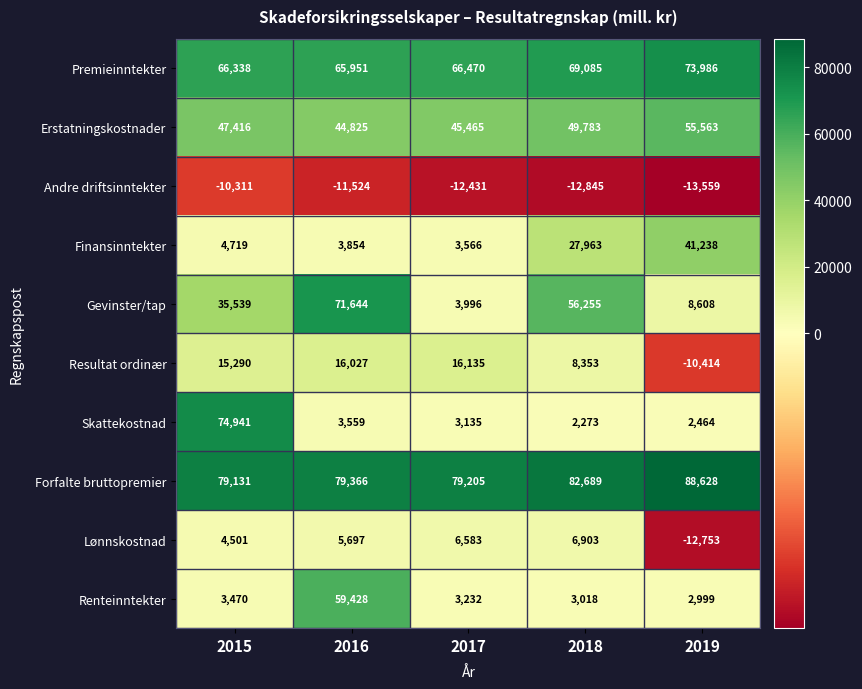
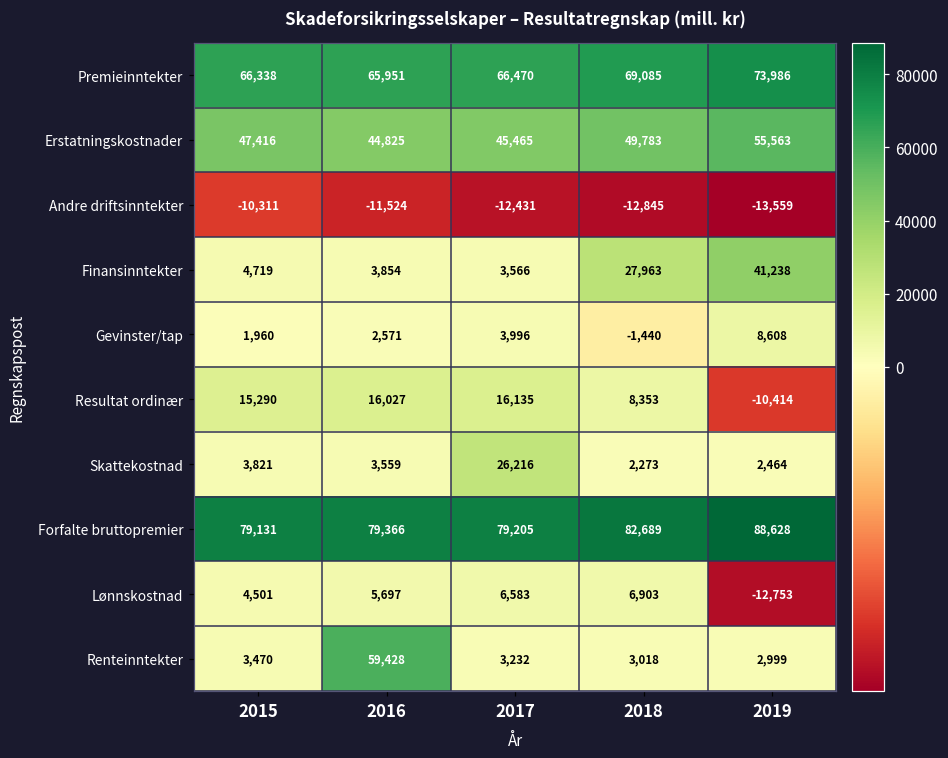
Gevinster/tap, 2015: 35,539 -> 1,960
Gevinster/tap, 2016: 71,644 -> 2,571
Gevinster/tap, 2018: 56,255 -> -1,440
Skattekostnad, 2015: 74,941 -> 3,821
Skattekostnad, 2017: 3,135 -> 26,216
